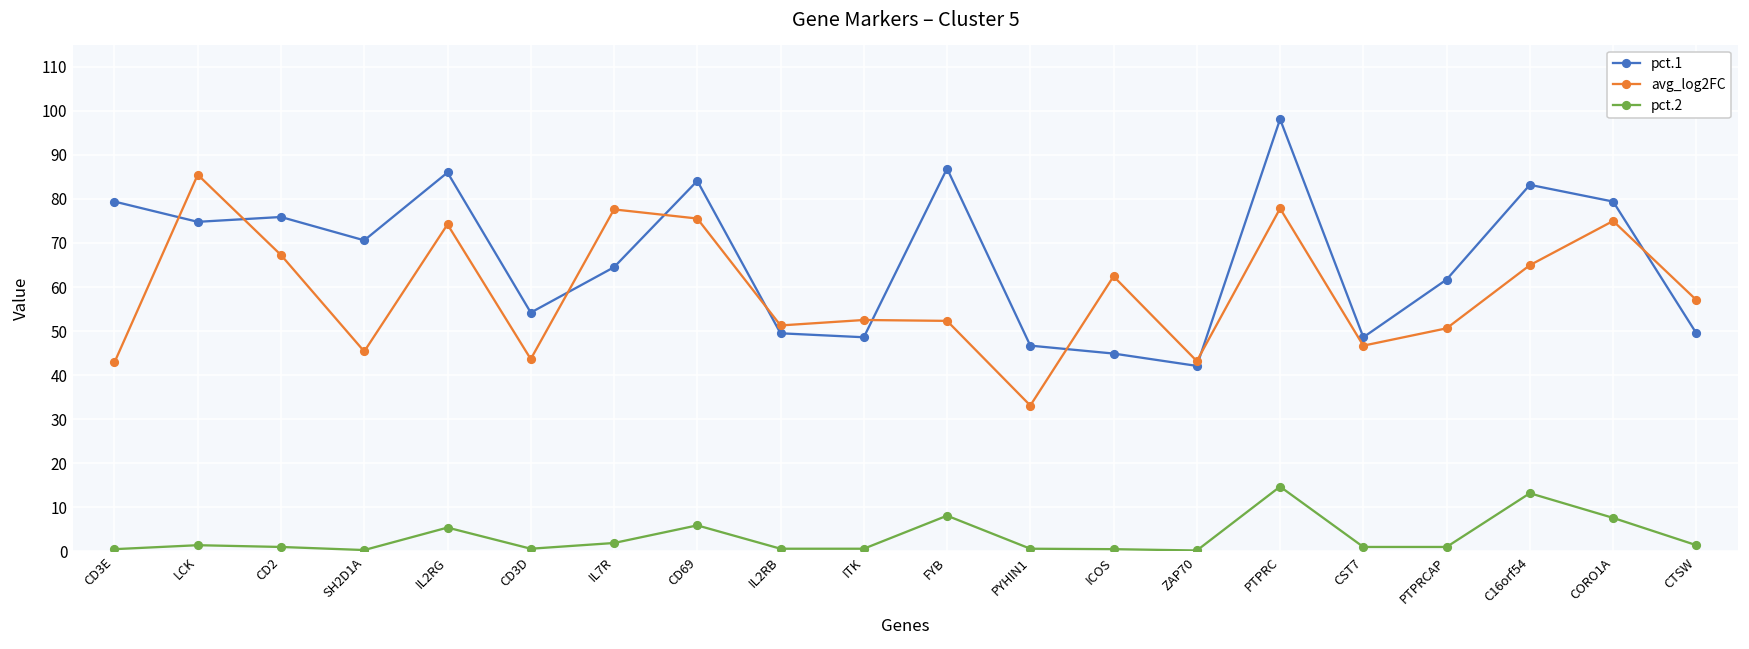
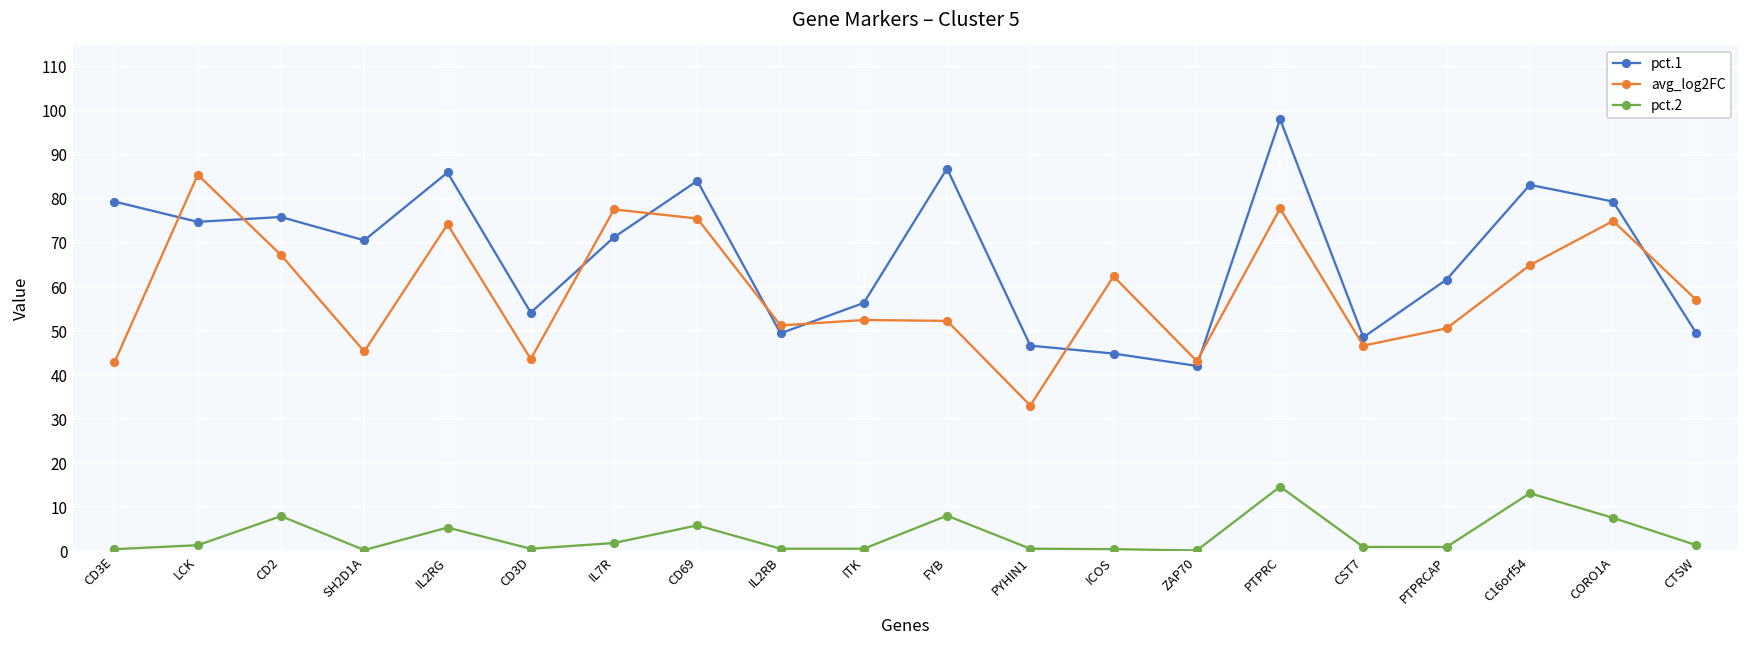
pct.2, CD2: 1 -> 8
pct.1, IL7R: 65 -> 71
pct.1, ITK: 49 -> 56
